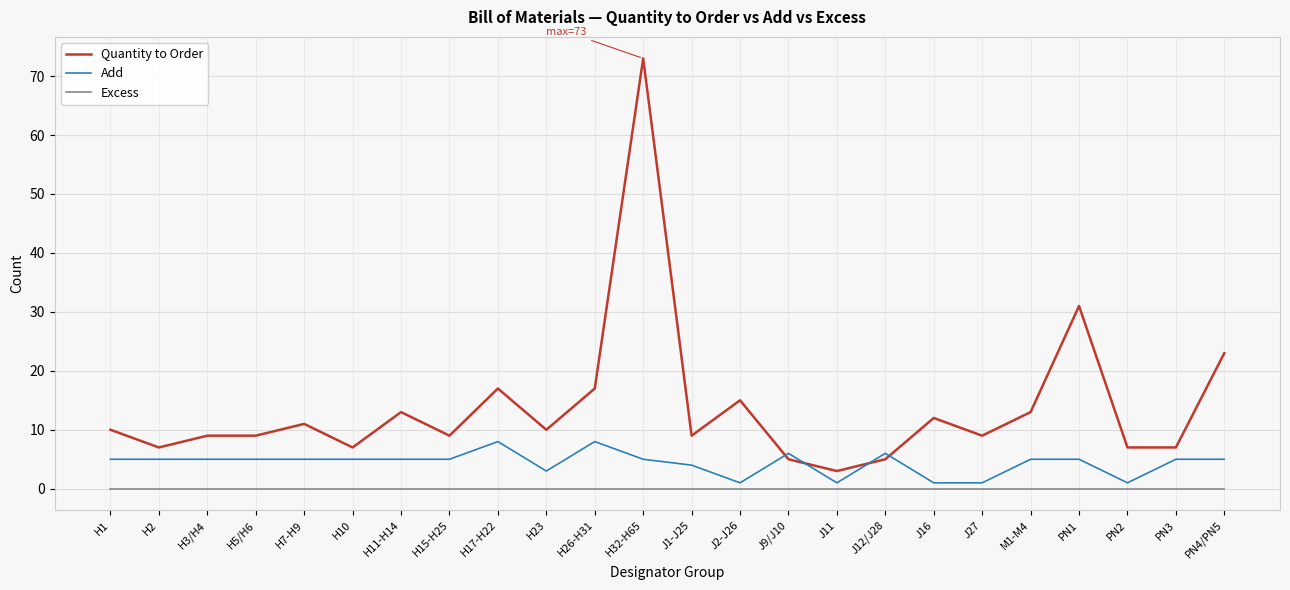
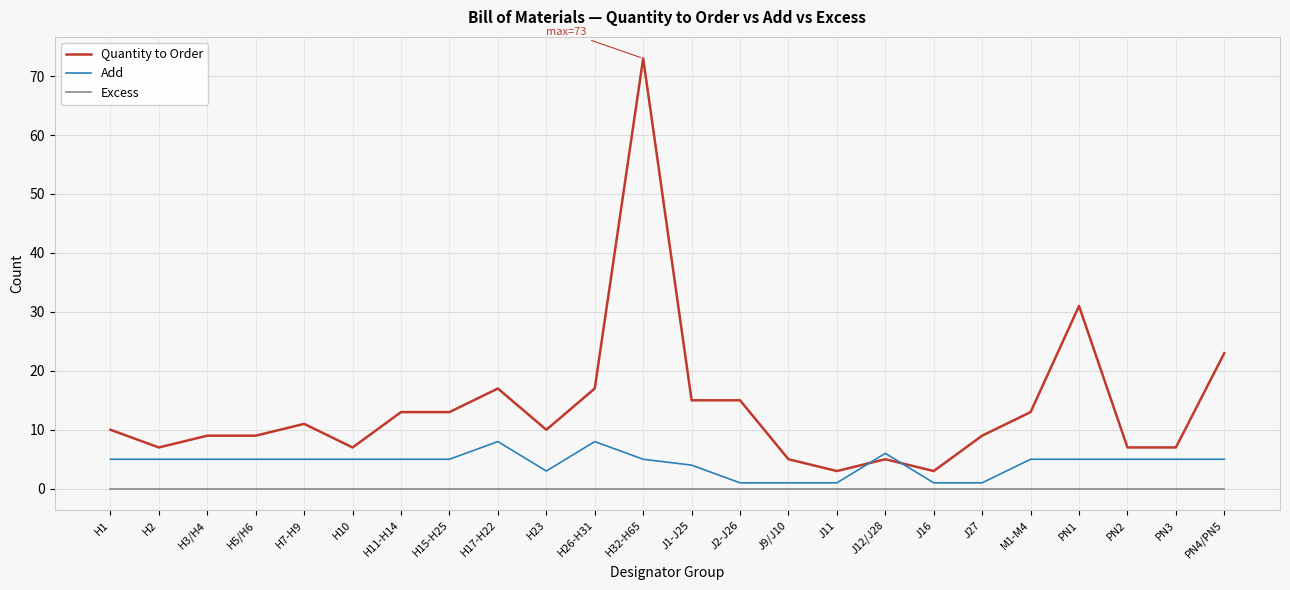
Quantity to Order, H15-H25: 9 -> 13
Quantity to Order, J1-J25: 9 -> 15
Add, J9/J10: 6 -> 1
Quantity to Order, J16: 12 -> 3
Add, PN2: 1 -> 5
